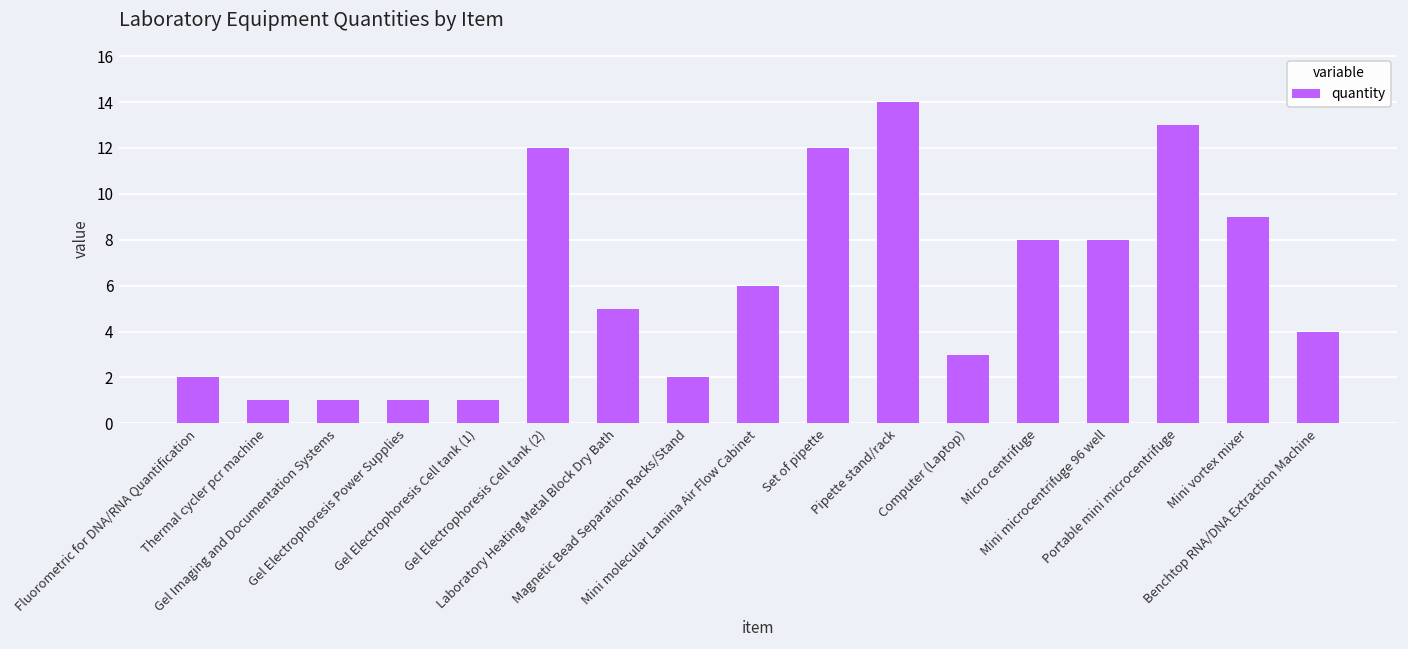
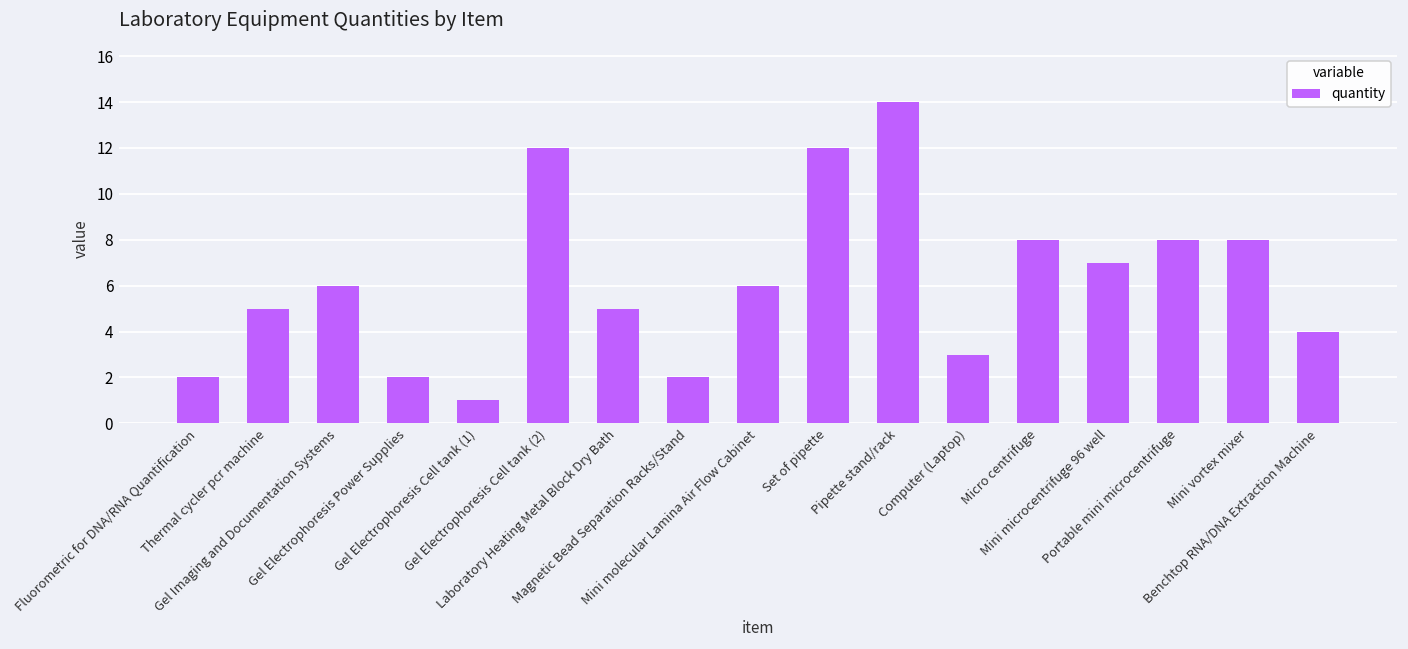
Thermal cycler pcr machine: 1 -> 5
Gel Imaging and Documentation Systems: 1 -> 6
Gel Electrophoresis Power Supplies: 1 -> 2
Mini microcentrifuge 96 well: 8 -> 7
Portable mini microcentrifuge: 13 -> 8
Mini vortex mixer: 9 -> 8
